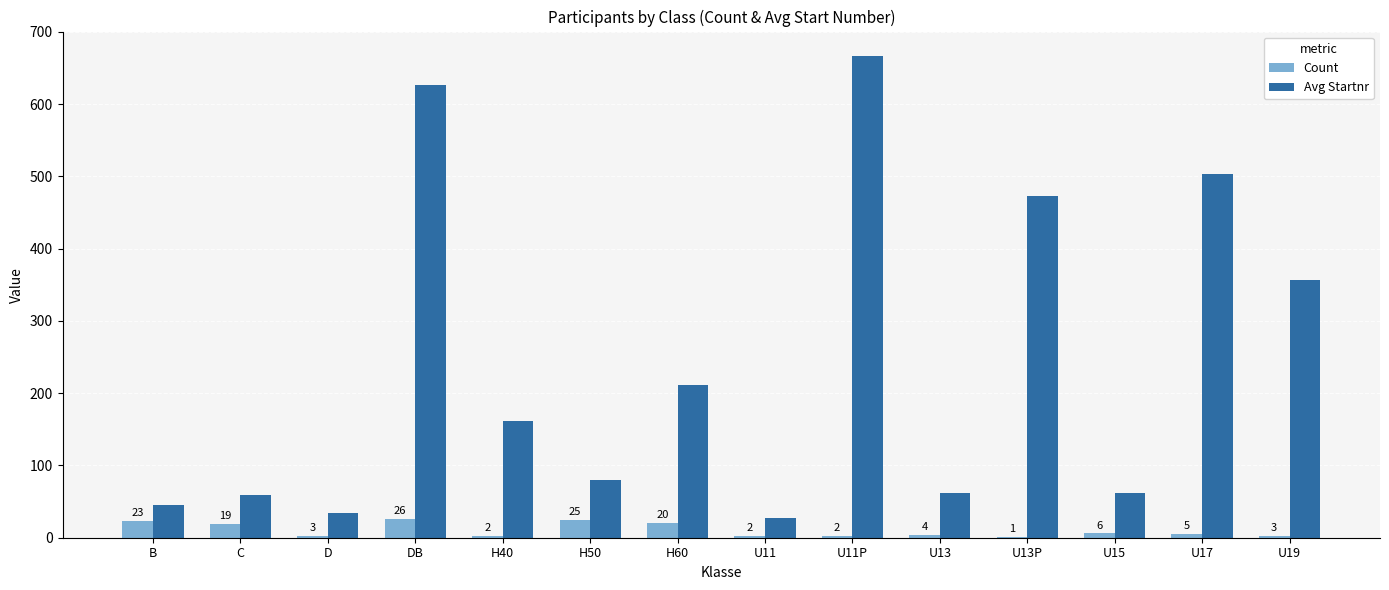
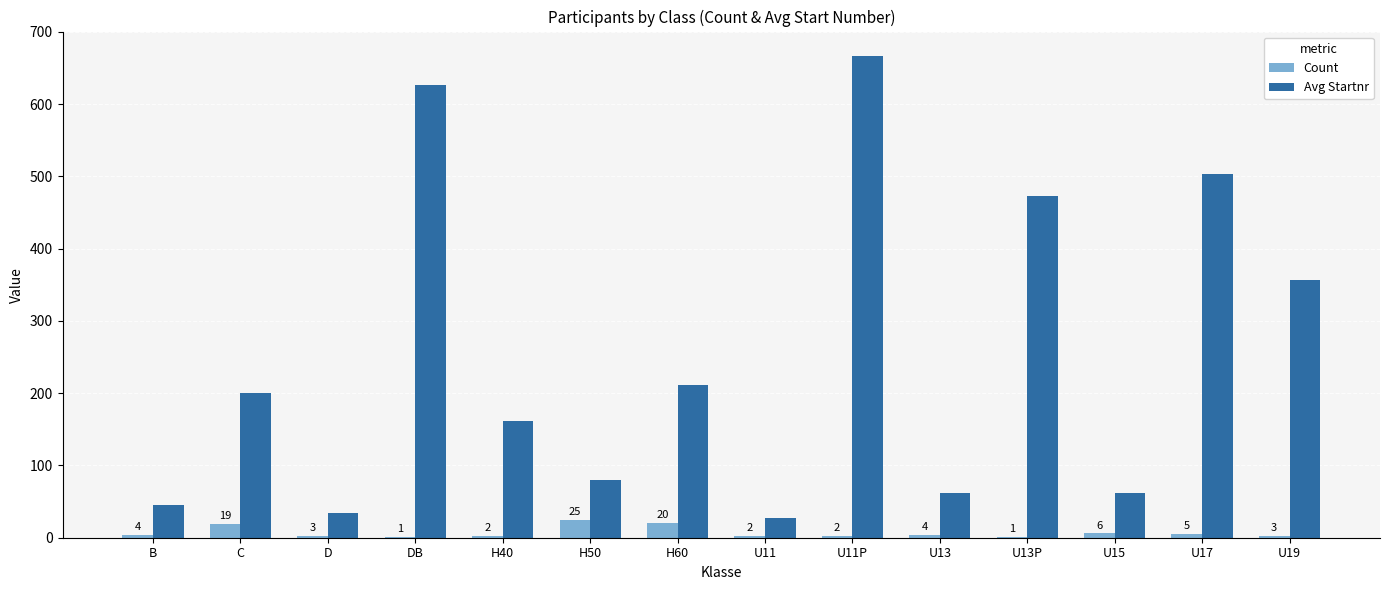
Count, B: 23 -> 4
Avg Startnr, C: 60 -> 200
Count, DB: 26 -> 1
